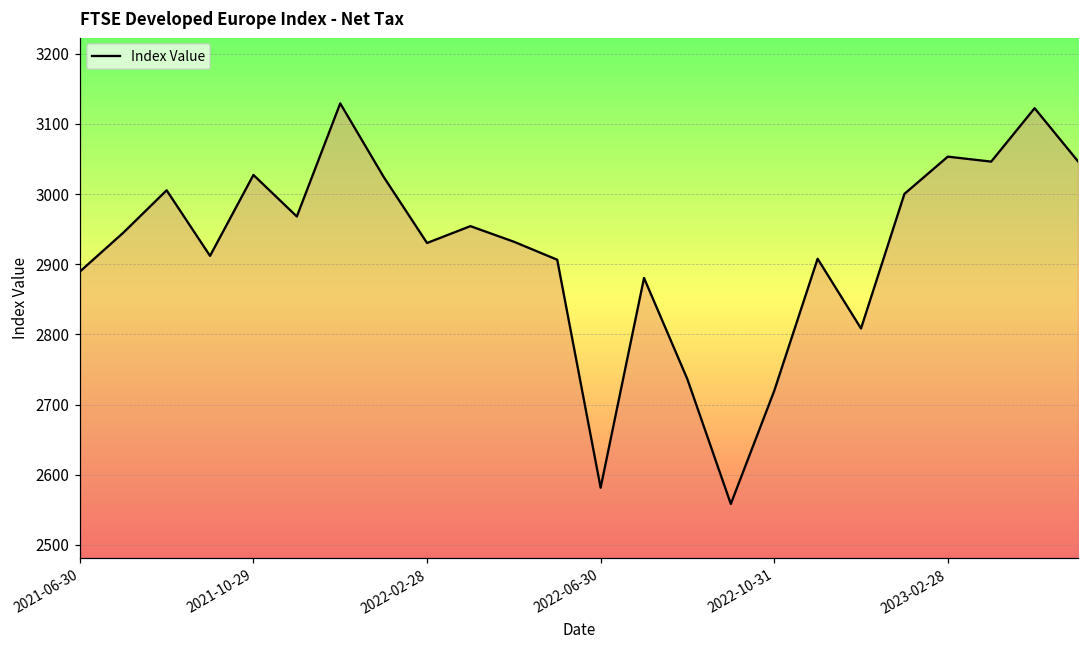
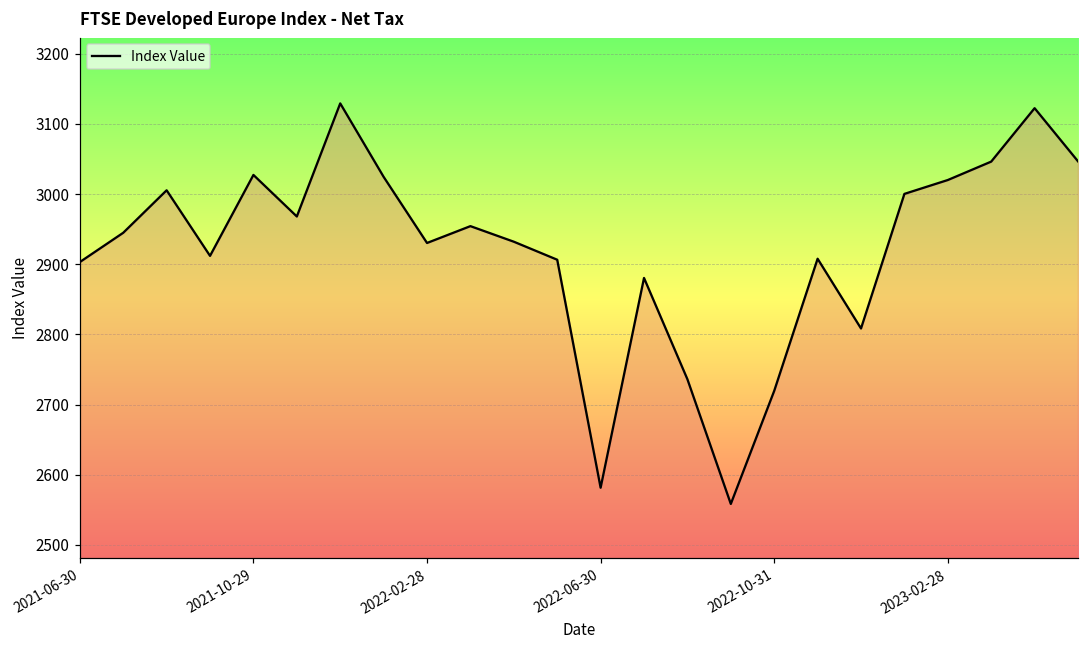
2021-06-30: 2890 -> 2900
2023-02-28: 3050 -> 3020
